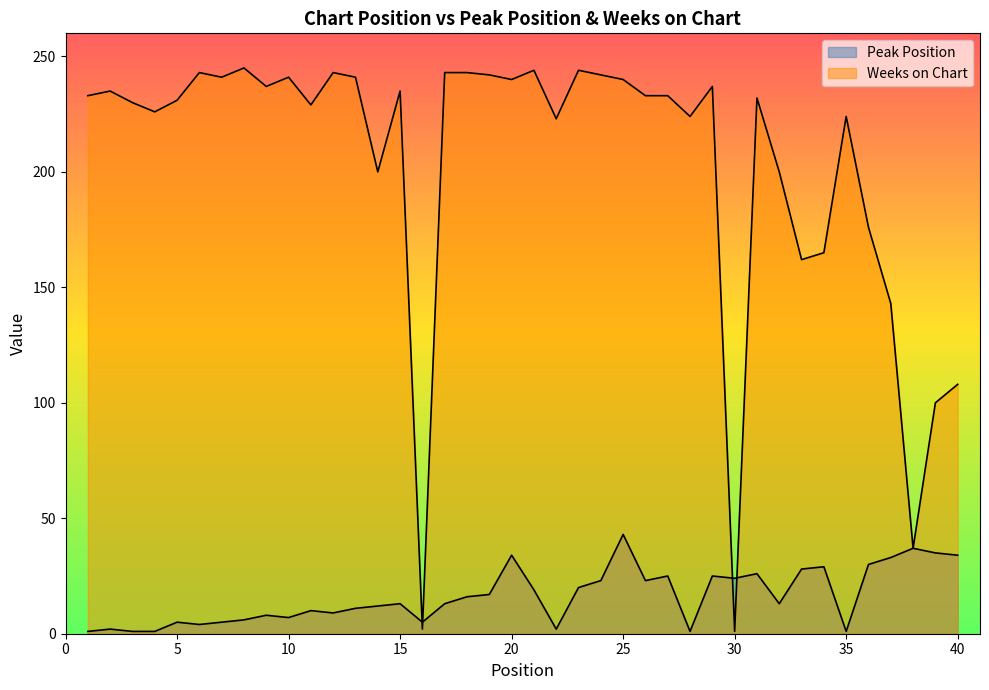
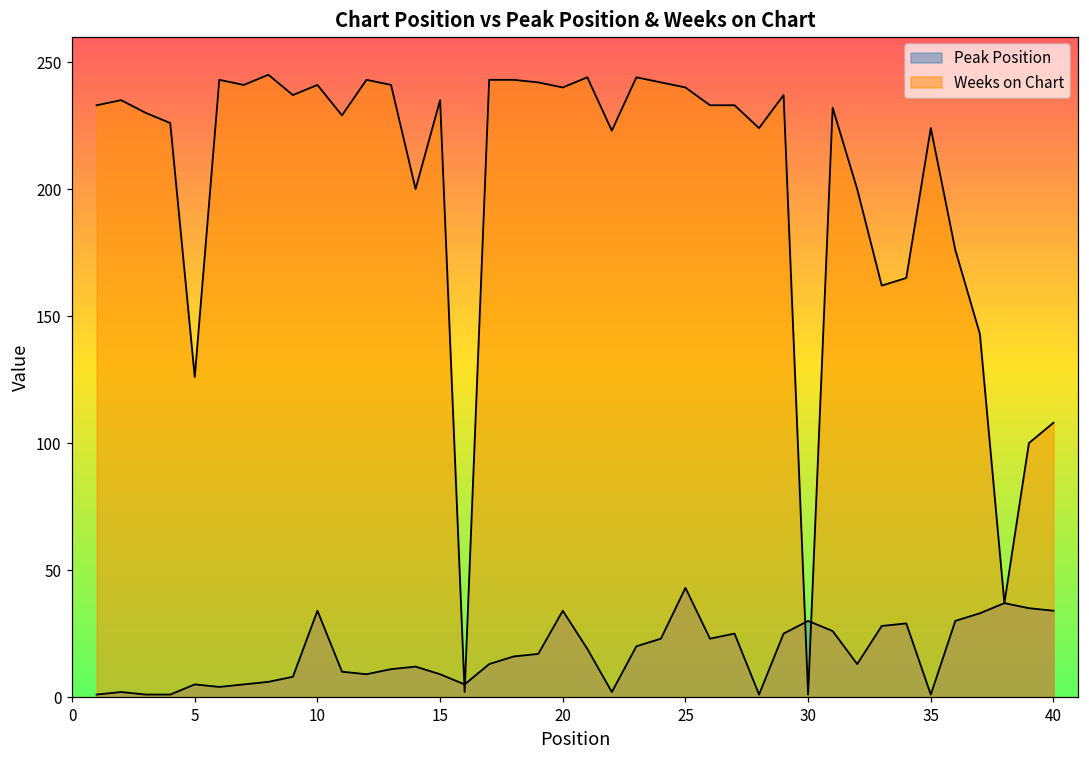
Weeks on Chart, 5: 231 -> 126
Peak Position, 10: 7 -> 34
Peak Position, 15: 13 -> 9
Peak Position, 30: 24 -> 30
